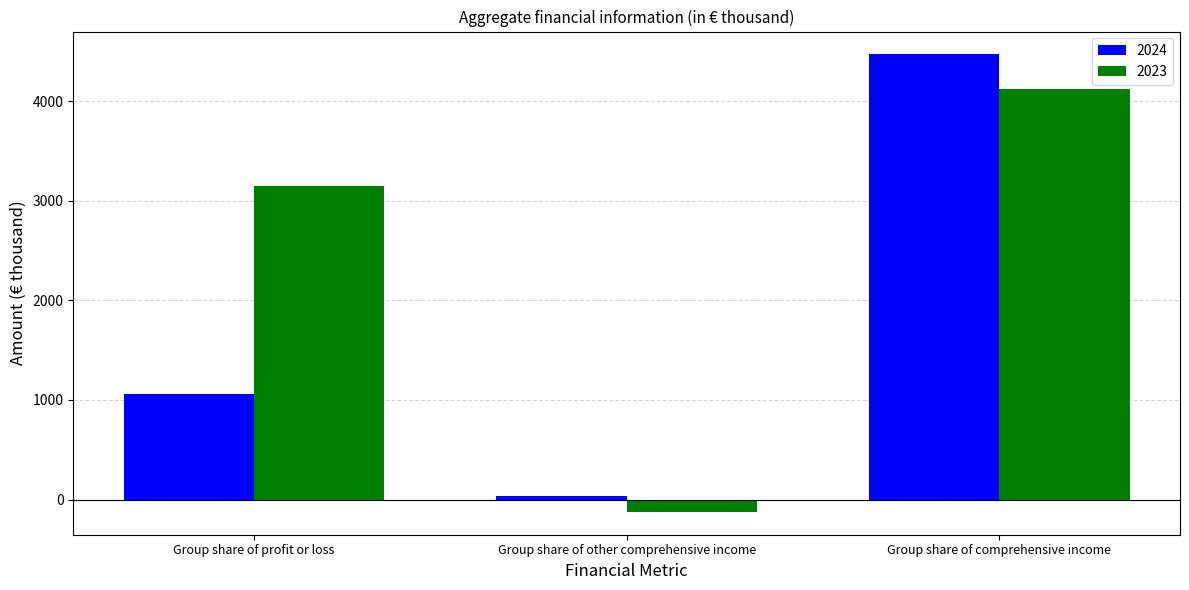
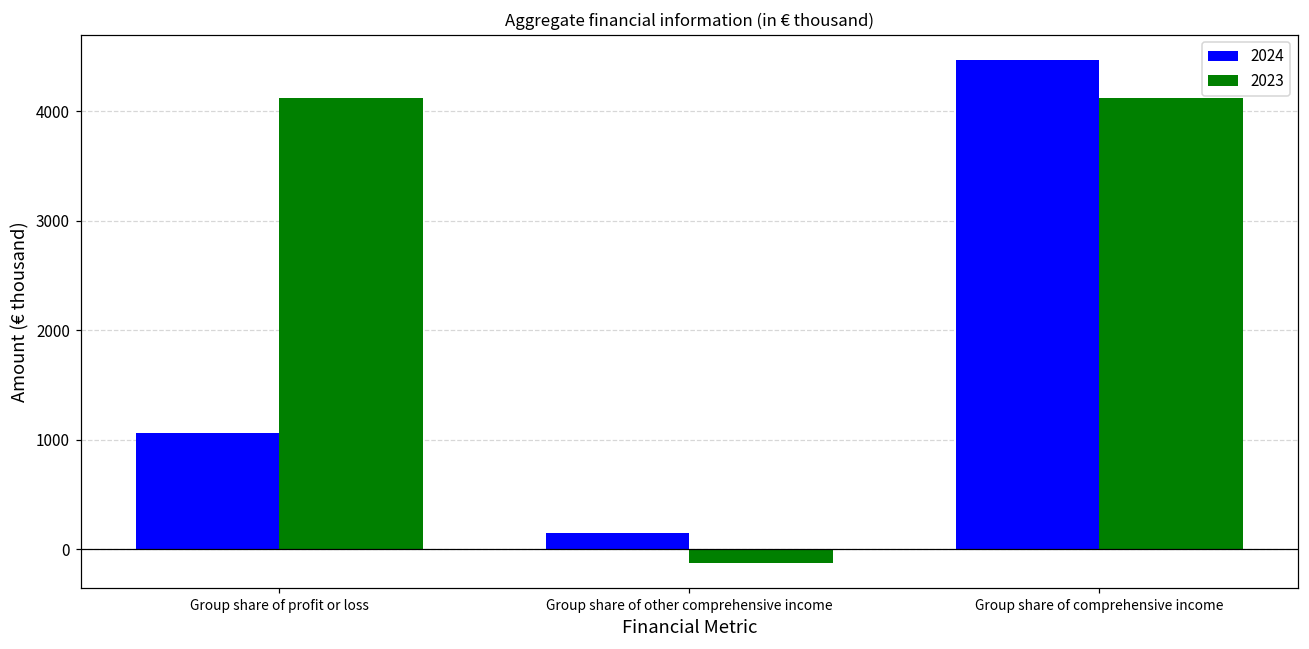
2023, Group share of profit or loss: 3200 -> 4100
2024, Group share of other comprehensive income: 0 -> 200
